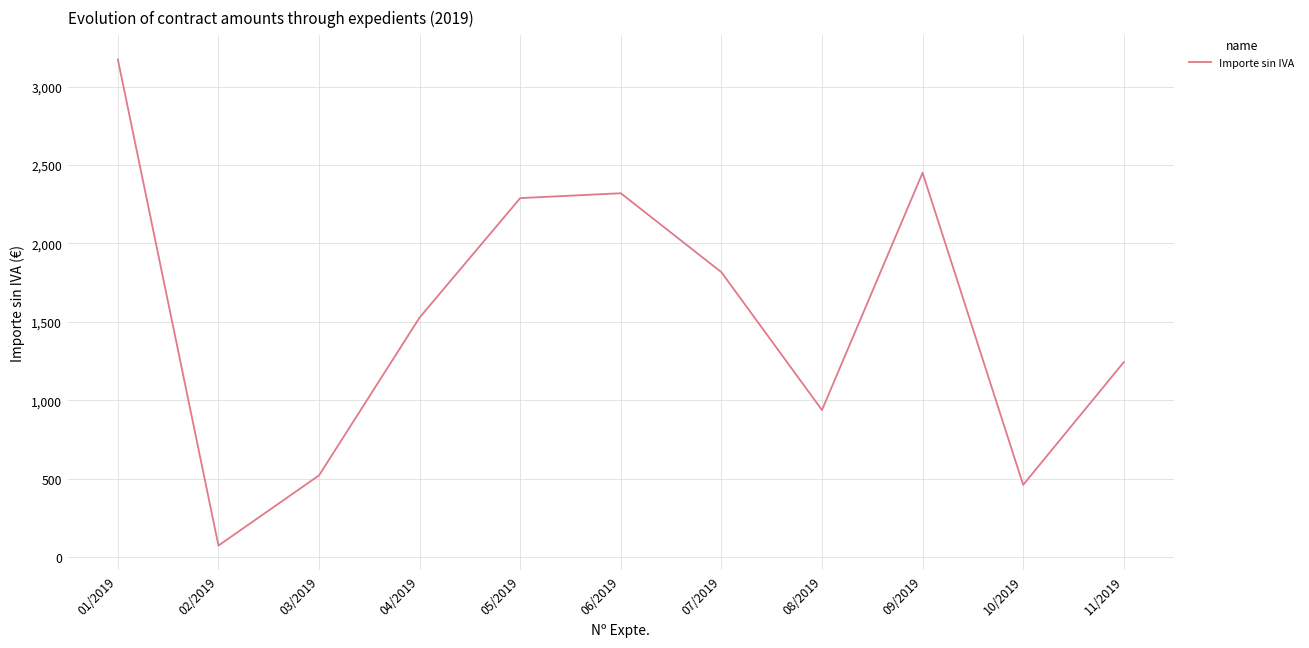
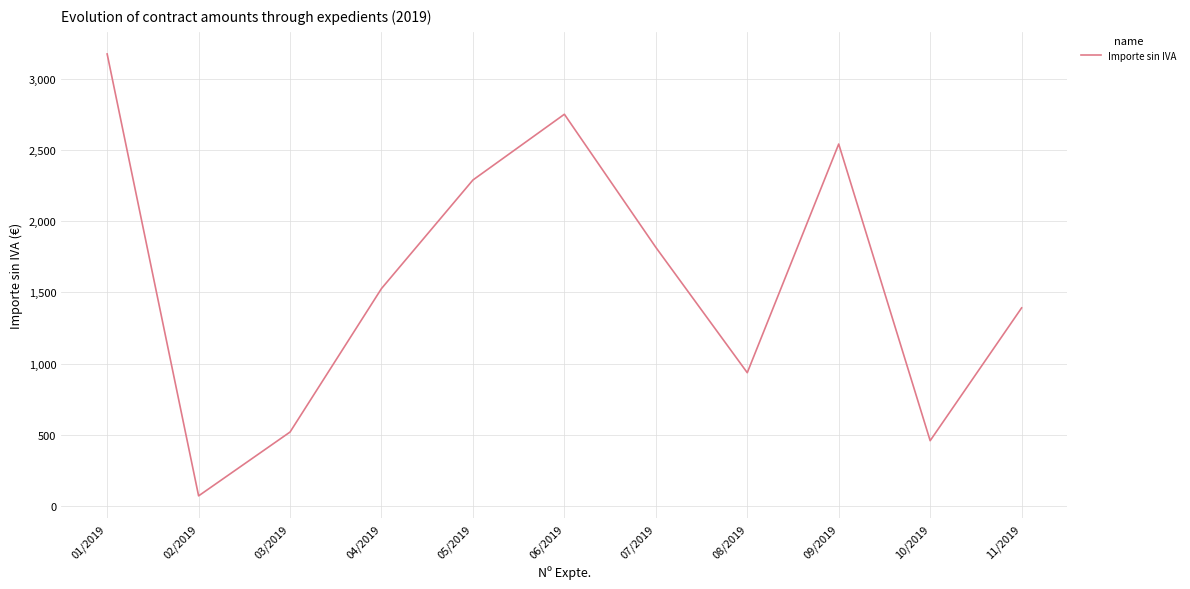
06/2019: 2,320 -> 2,750
09/2019: 2,450 -> 2,540
11/2019: 1,240 -> 1,390
